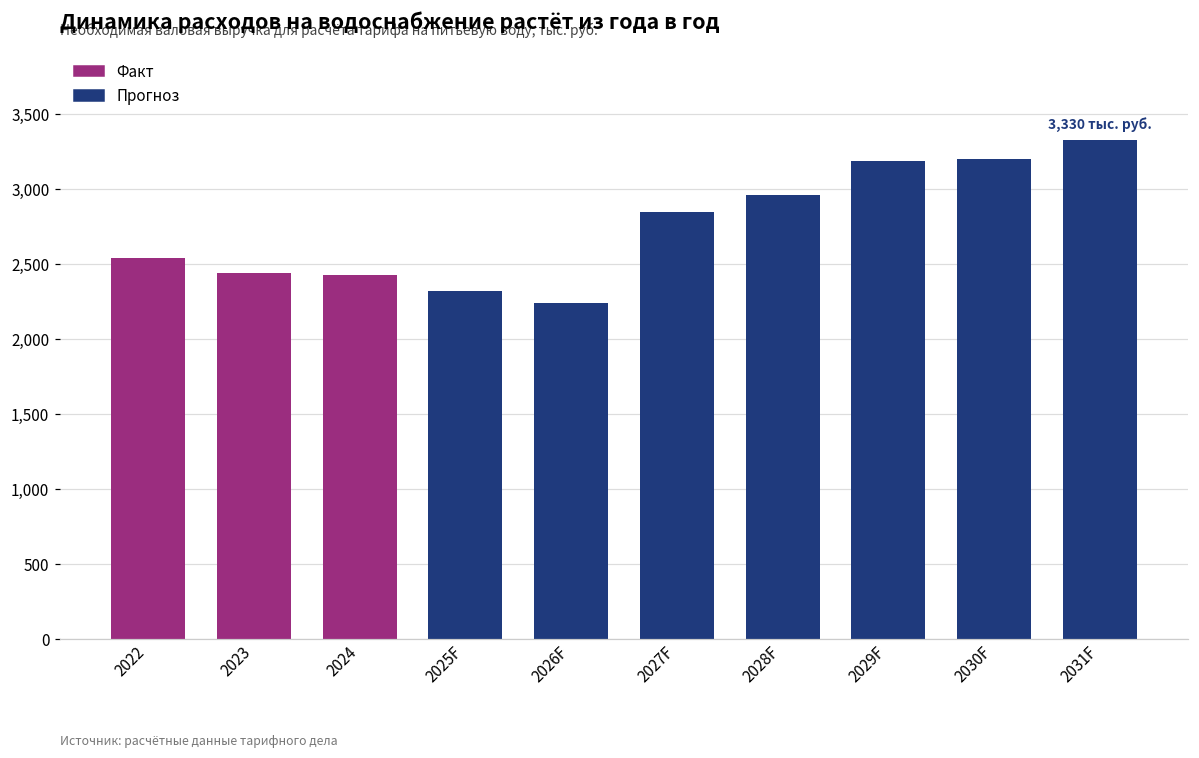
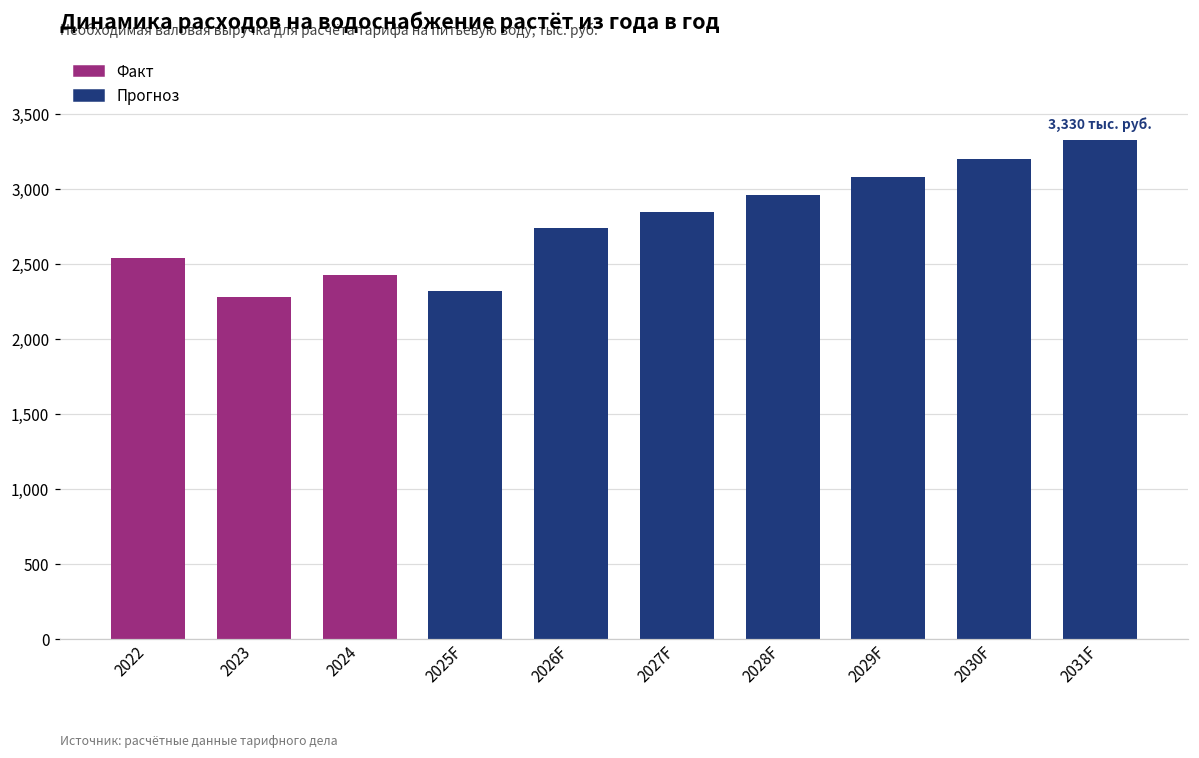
2023: 2,440 -> 2,280
2026F: 2,240 -> 2,740
2029F: 3,180 -> 3,080
